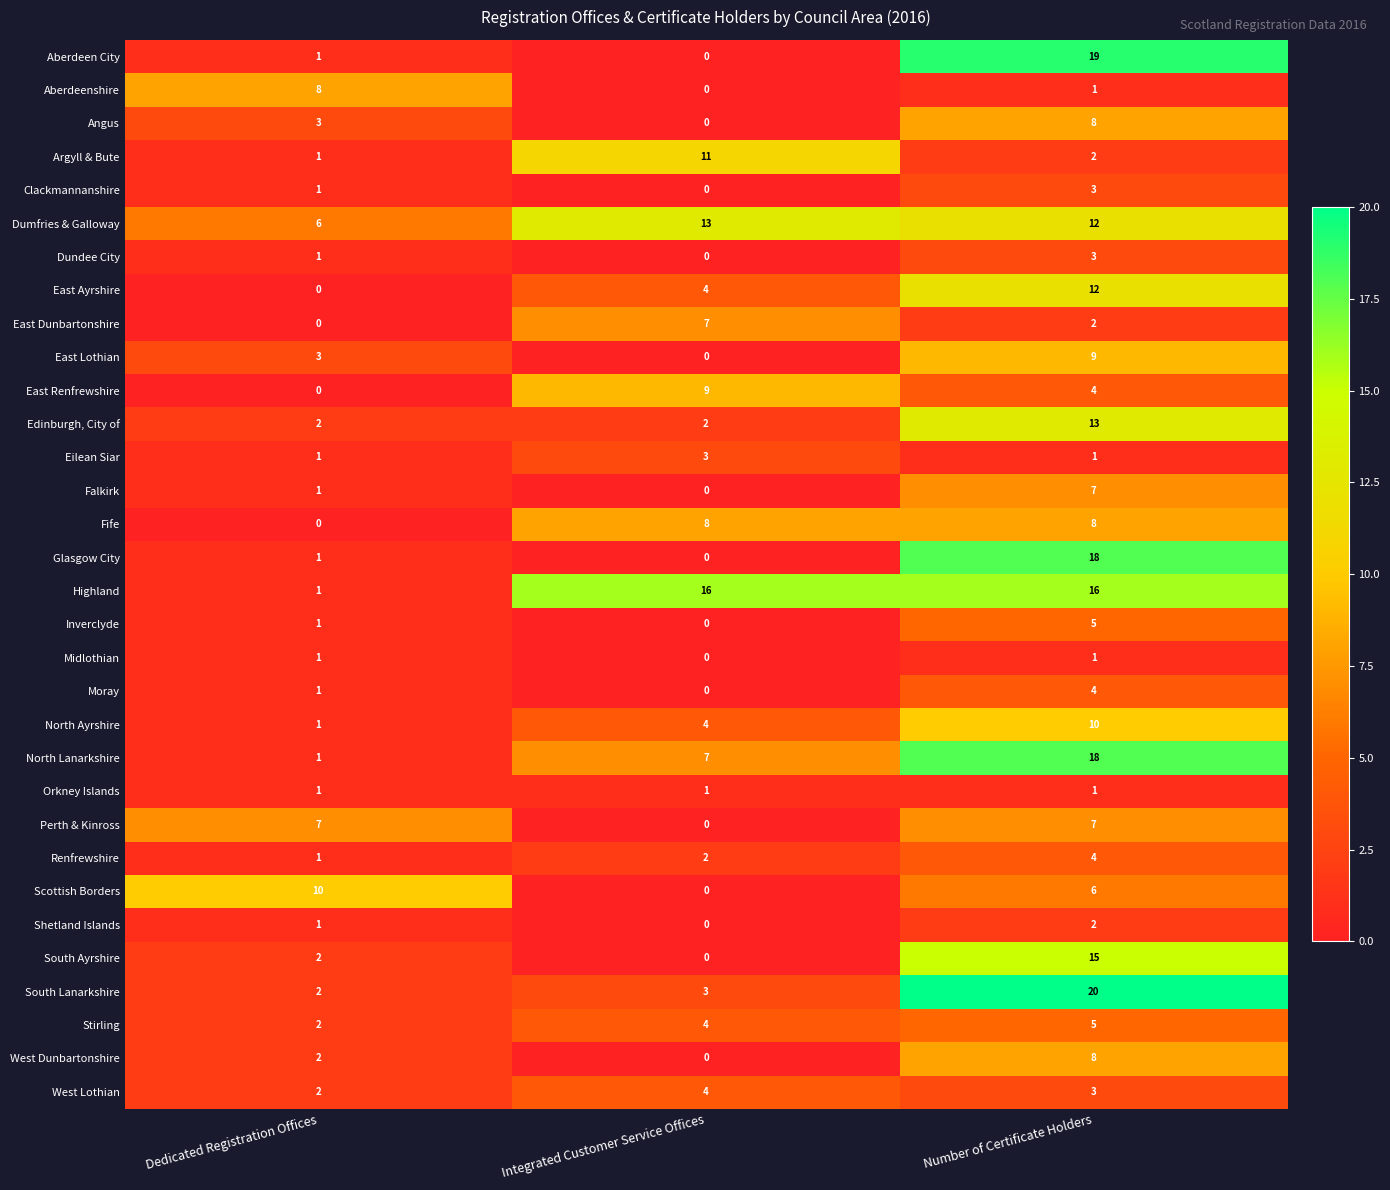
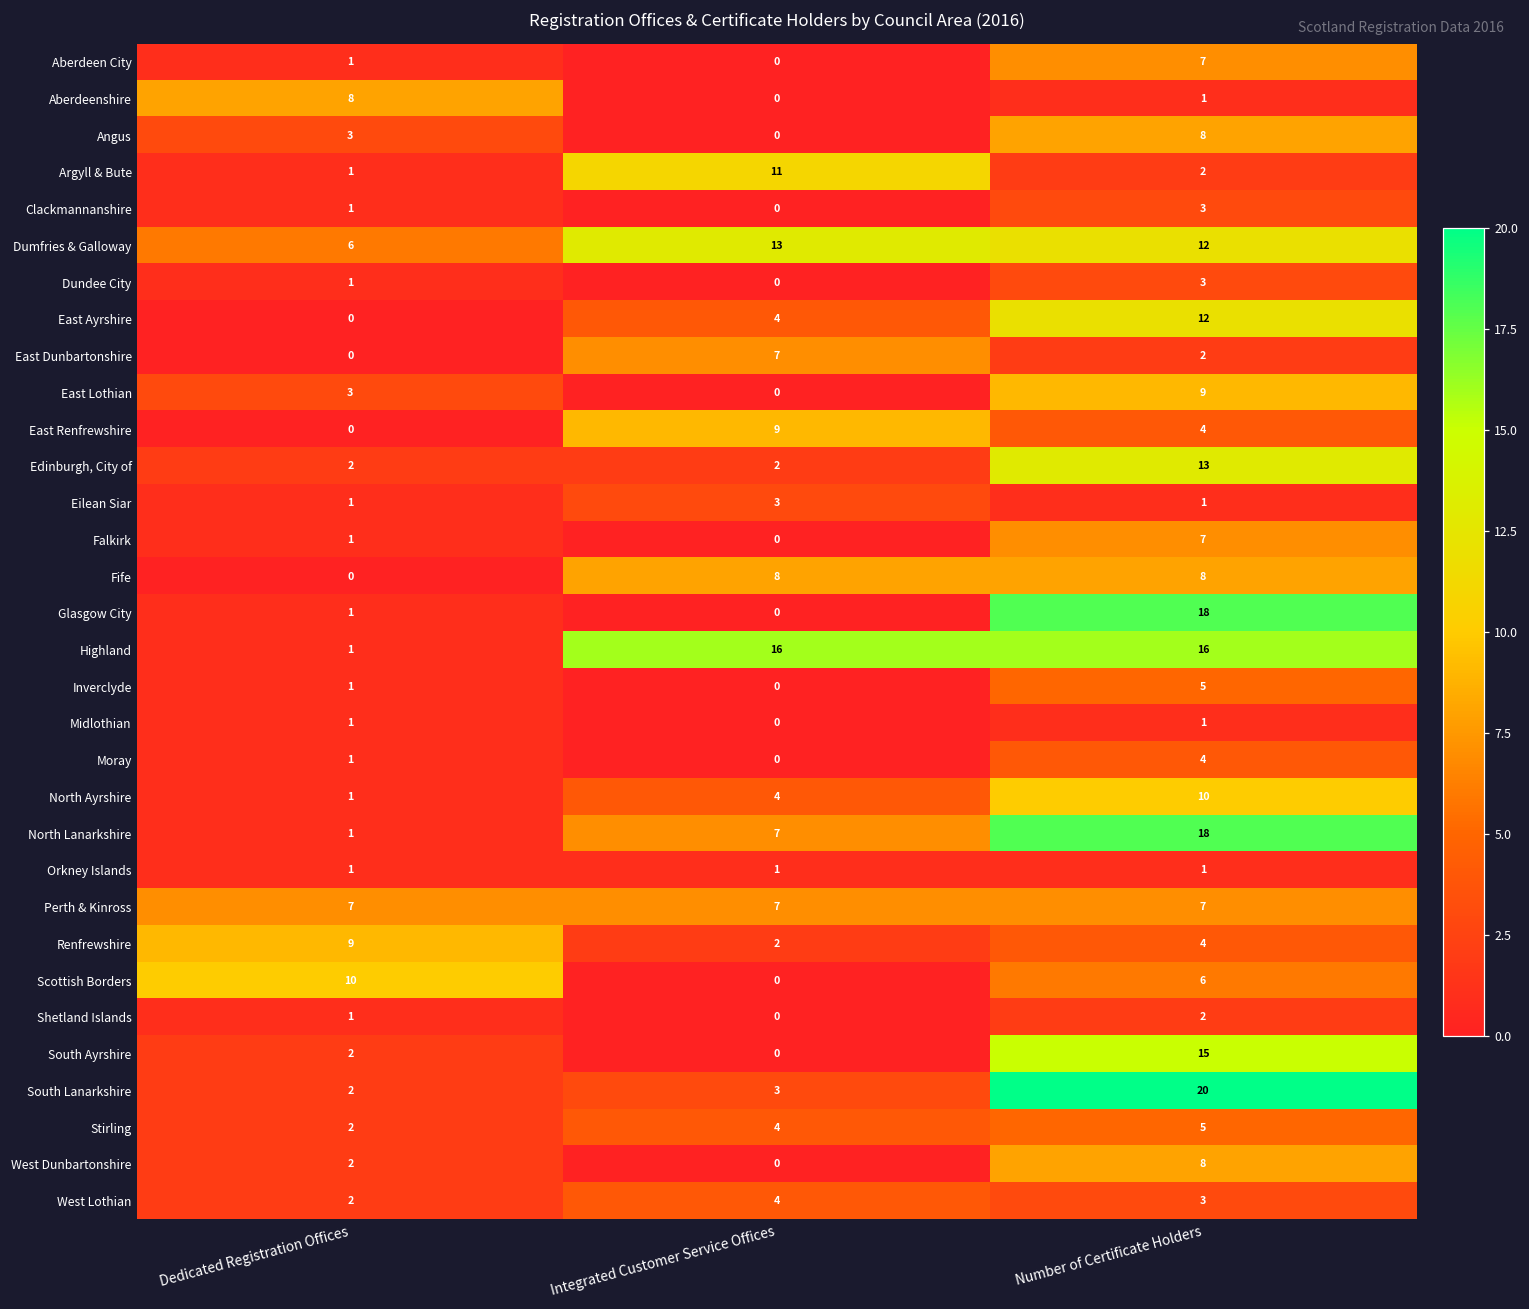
Aberdeen City, Number of Certificate Holders: 19 -> 7
Perth & Kinross, Integrated Customer Service Offices: 0 -> 7
Renfrewshire, Dedicated Registration Offices: 1 -> 9
